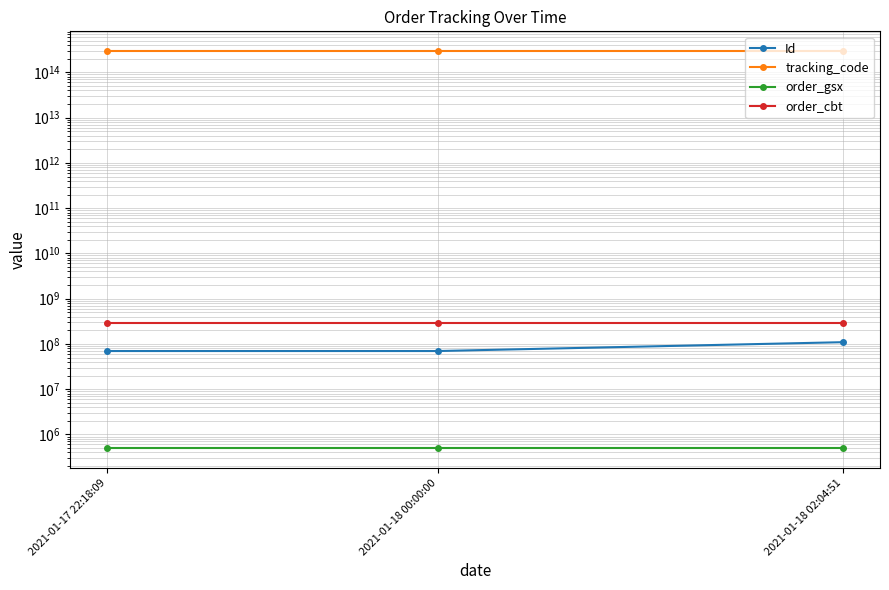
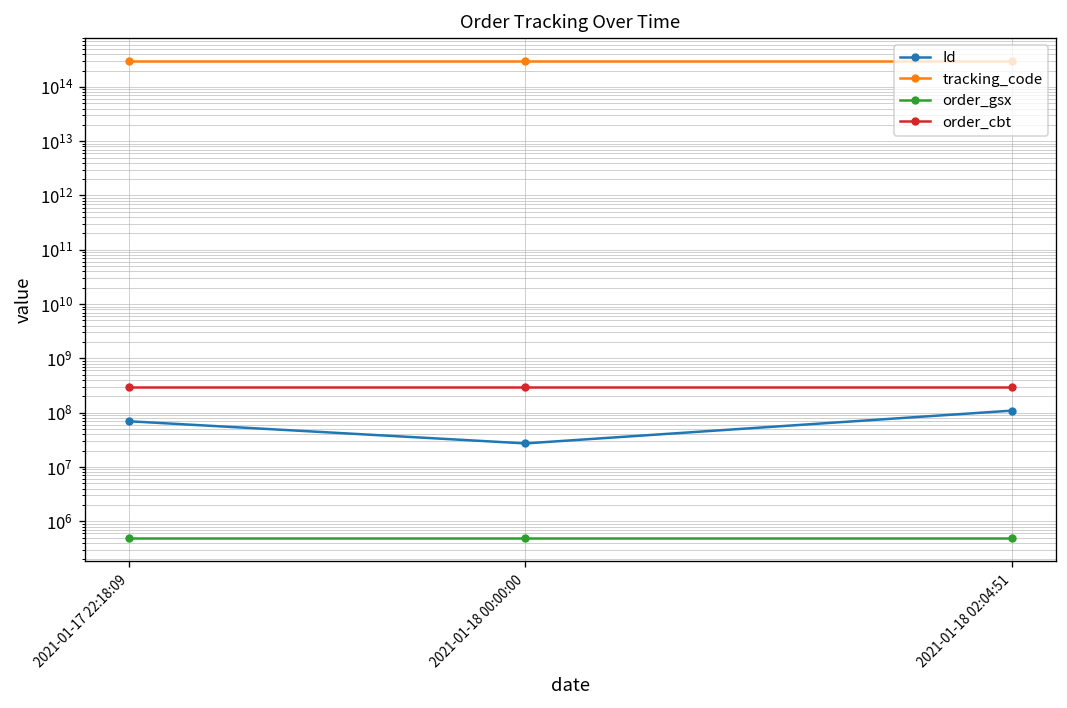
Id, 2021-01-18 00:00:00: 70000000 -> 30000000
